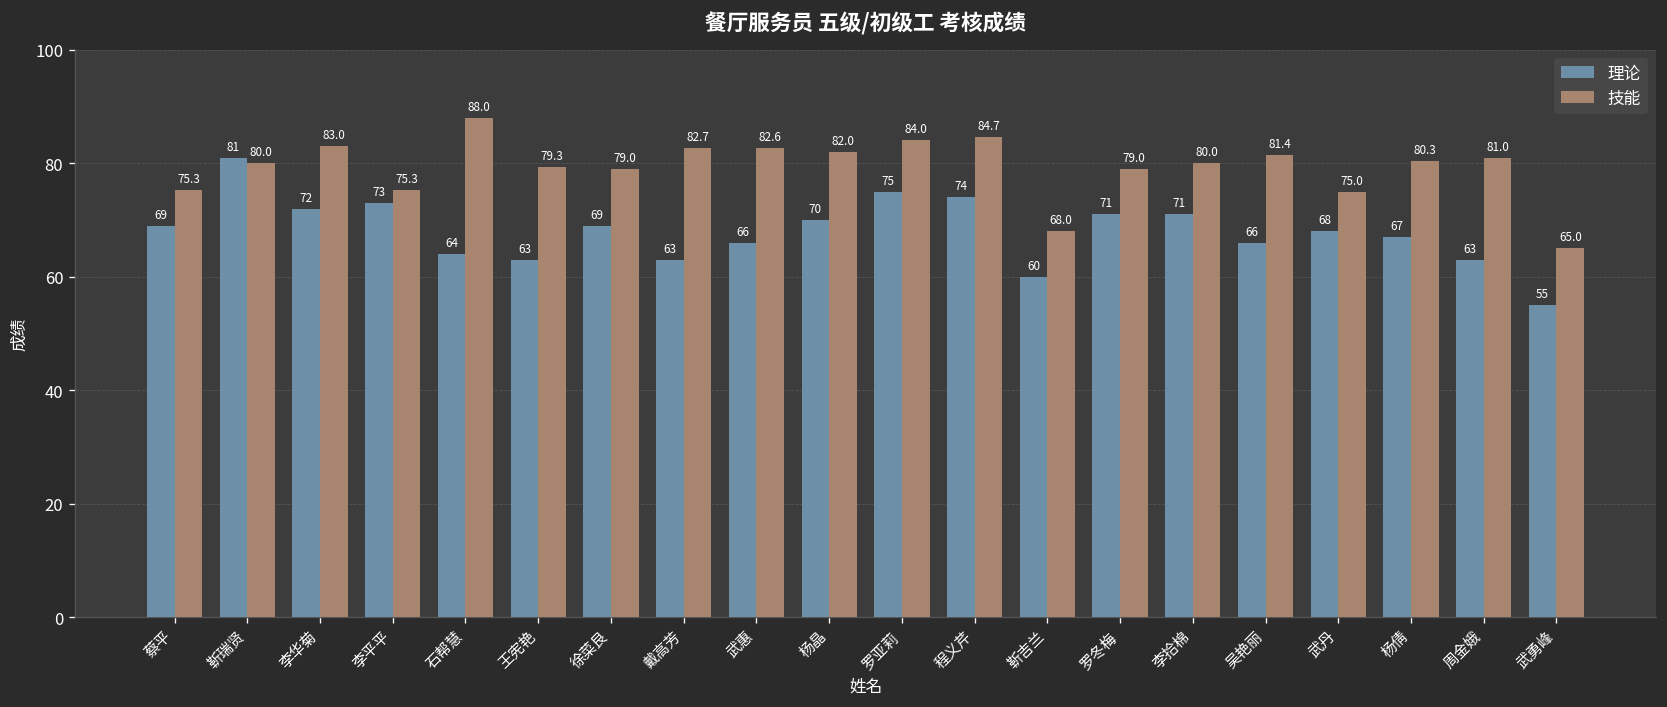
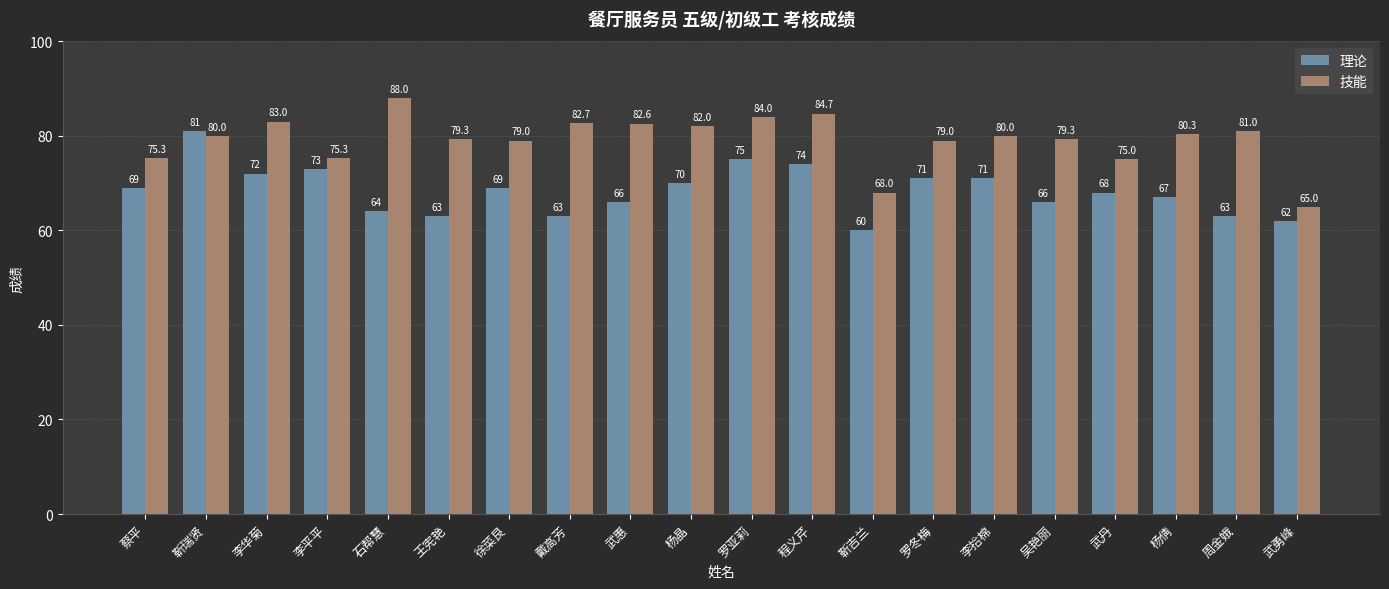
技能, 吴艳丽: 81.4 -> 79.3
理论, 武勇峰: 55 -> 62
